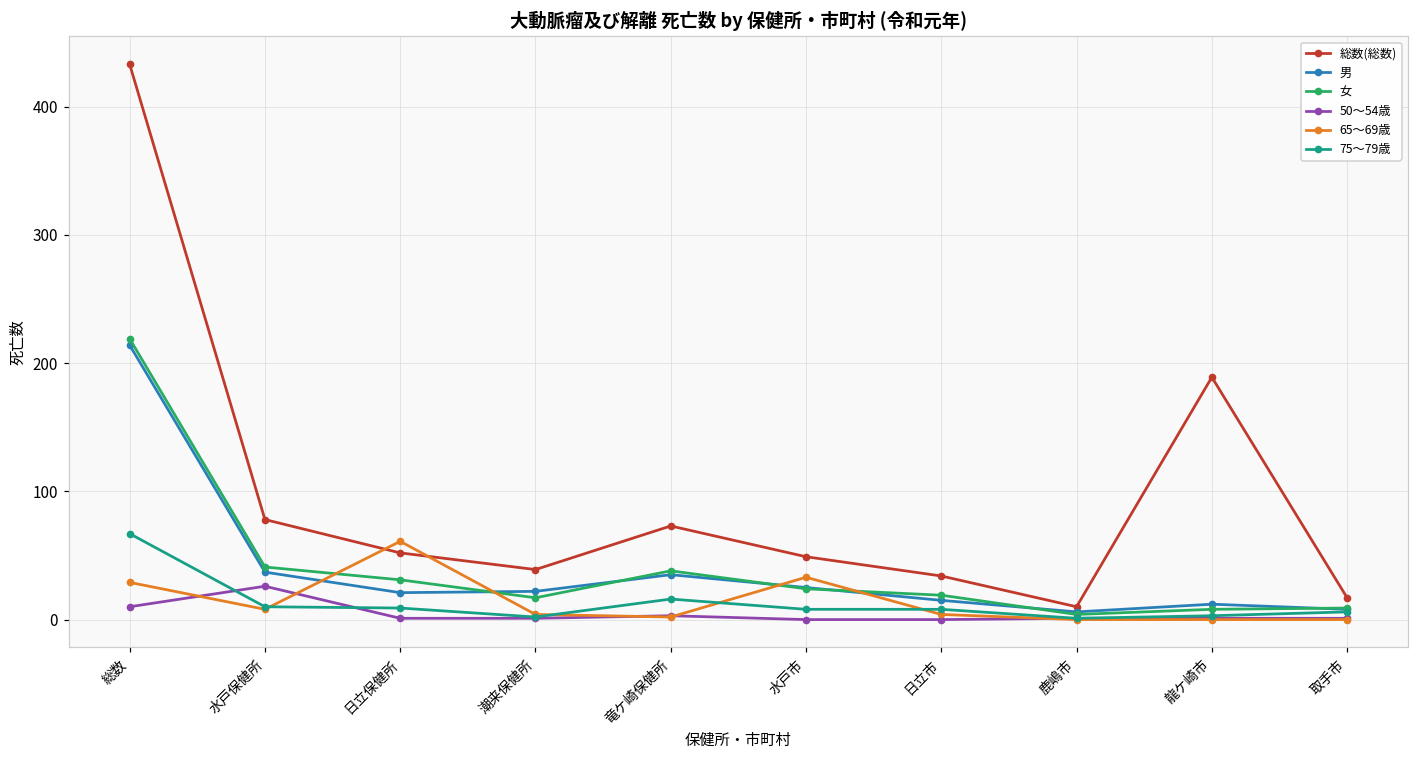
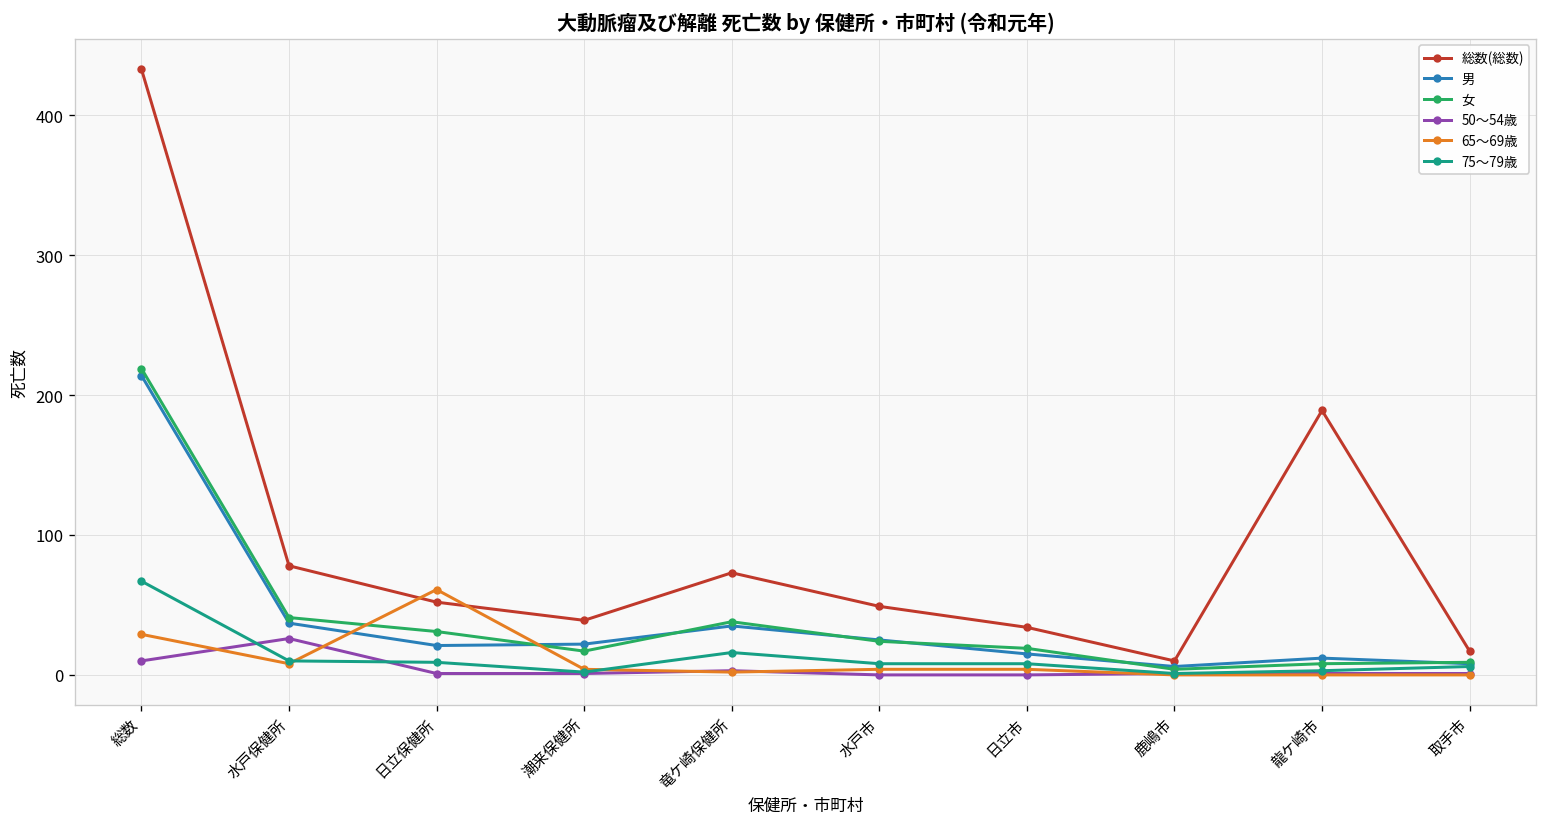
65～69歳, 水戸市: 33 -> 4
